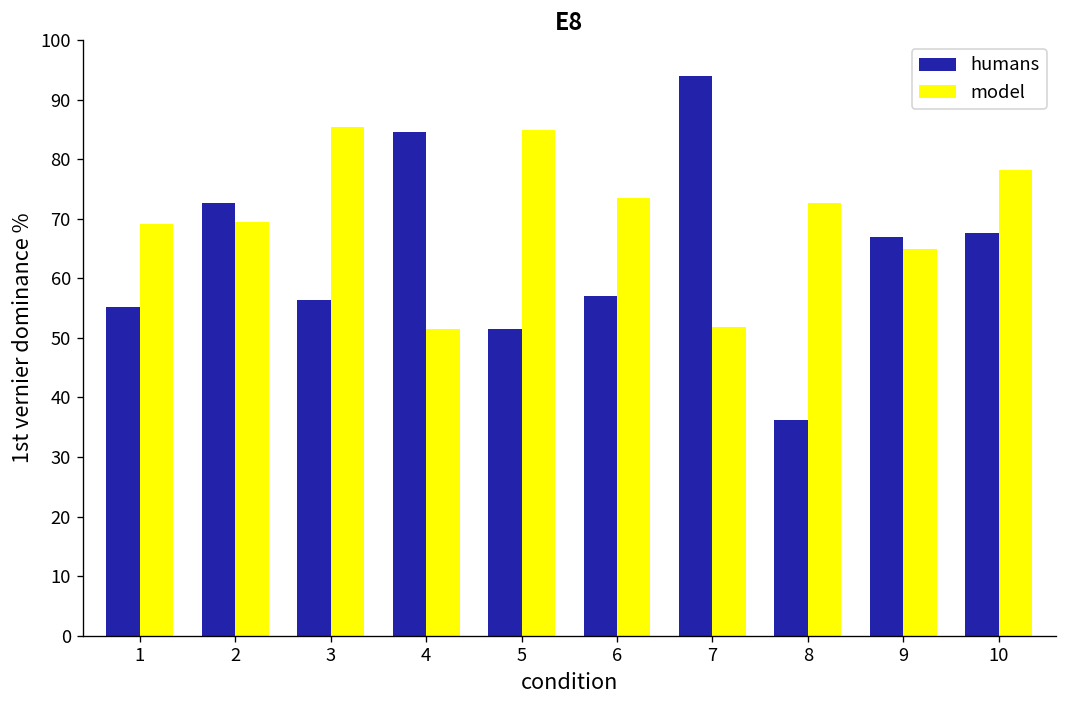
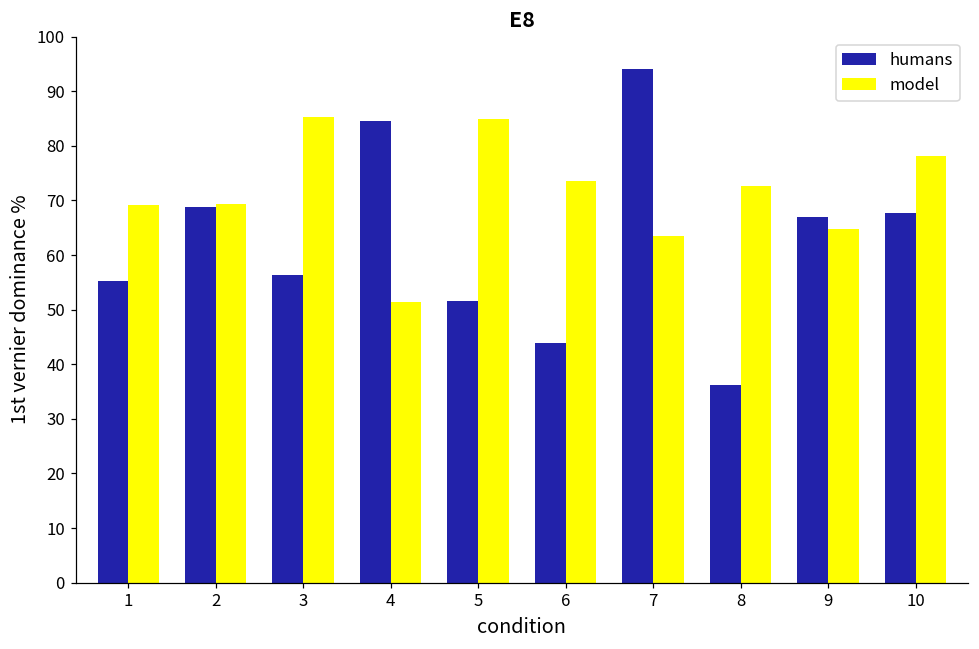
humans, 2: 73 -> 69
humans, 6: 57 -> 44
model, 7: 52 -> 64
